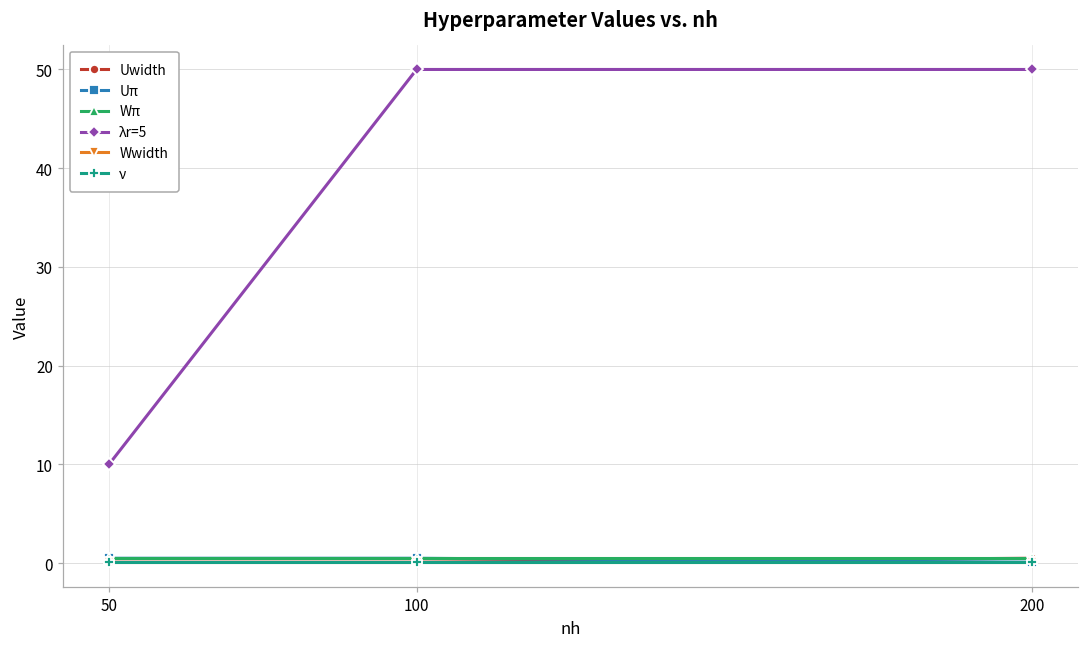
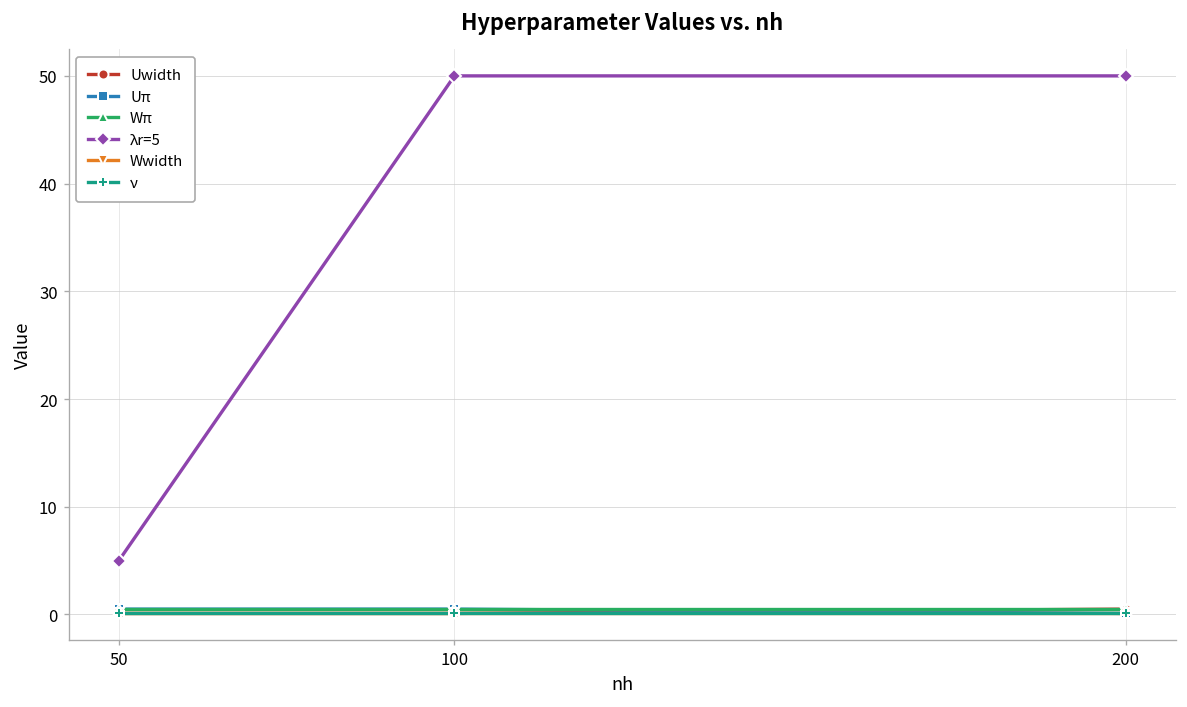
λr=5, 50: 10 -> 5
